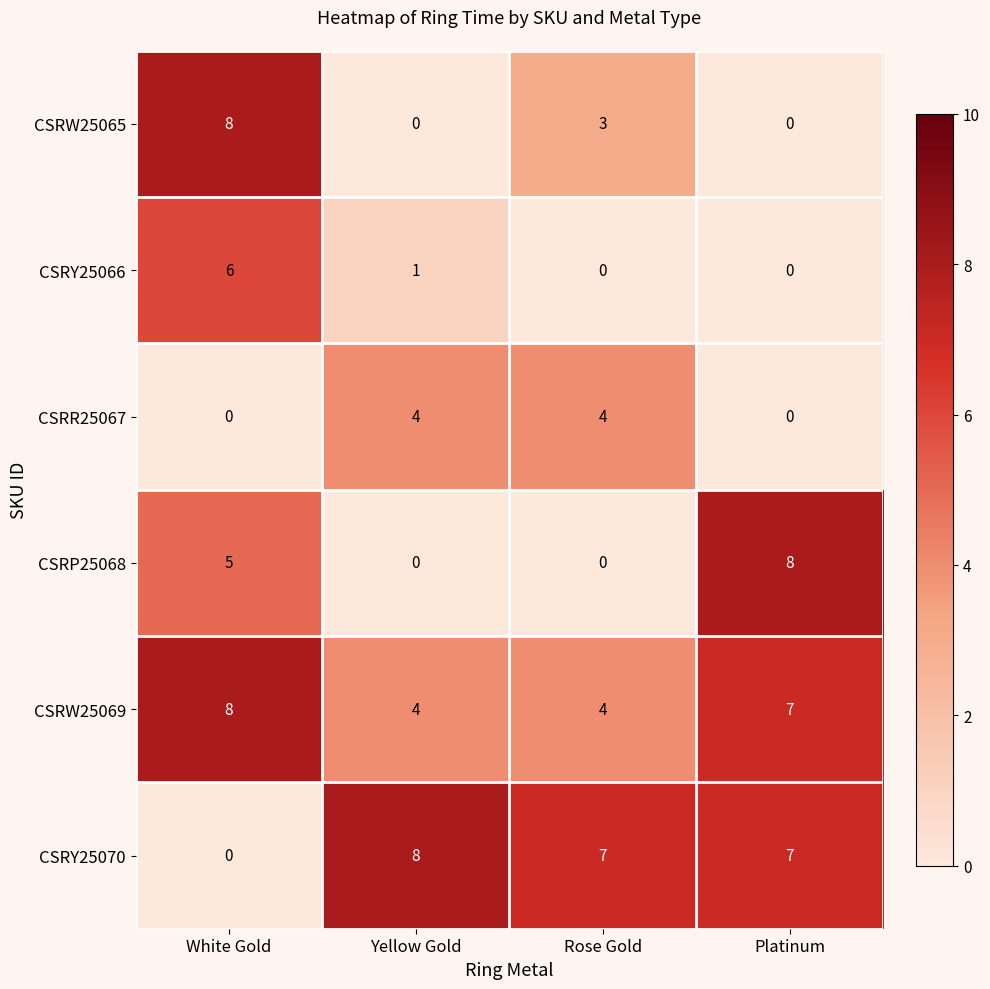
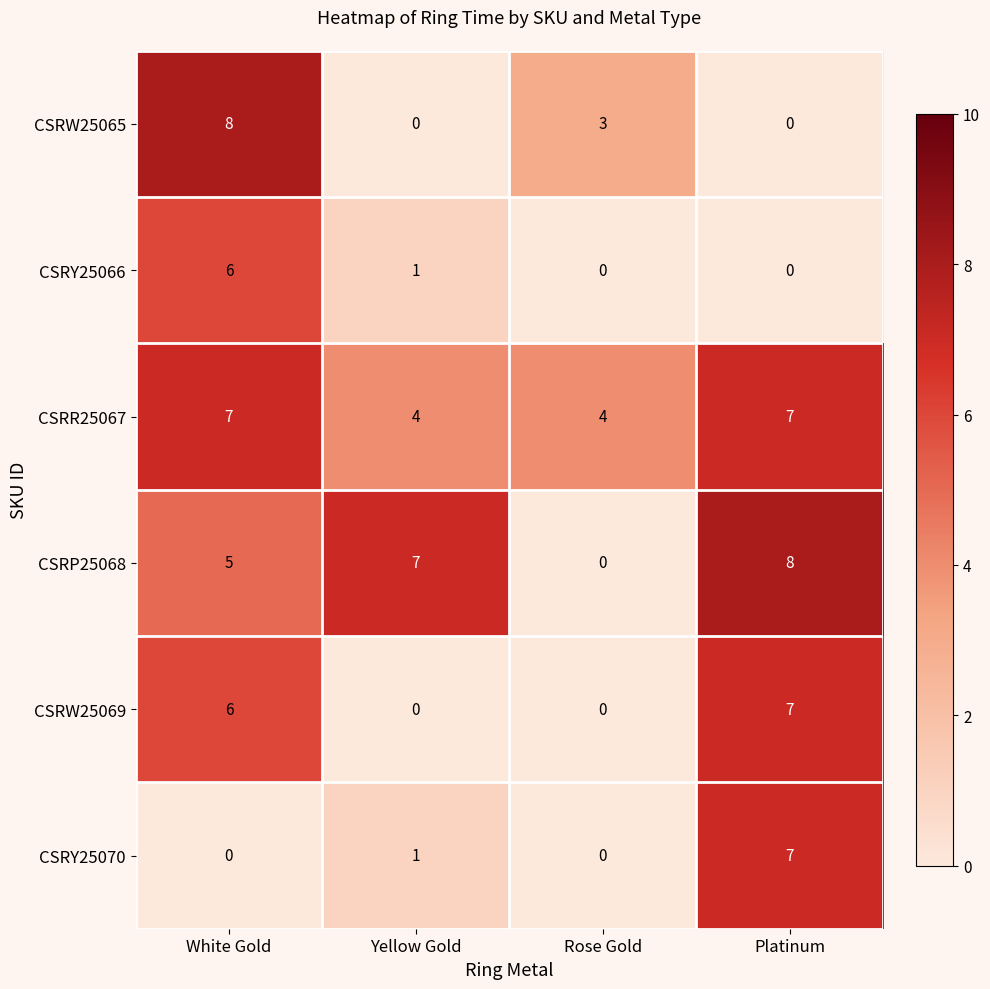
CSRR25067, White Gold: 0 -> 7
CSRR25067, Platinum: 0 -> 7
CSRP25068, Yellow Gold: 0 -> 7
CSRW25069, White Gold: 8 -> 6
CSRW25069, Yellow Gold: 4 -> 0
CSRW25069, Rose Gold: 4 -> 0
CSRY25070, Yellow Gold: 8 -> 1
CSRY25070, Rose Gold: 7 -> 0
